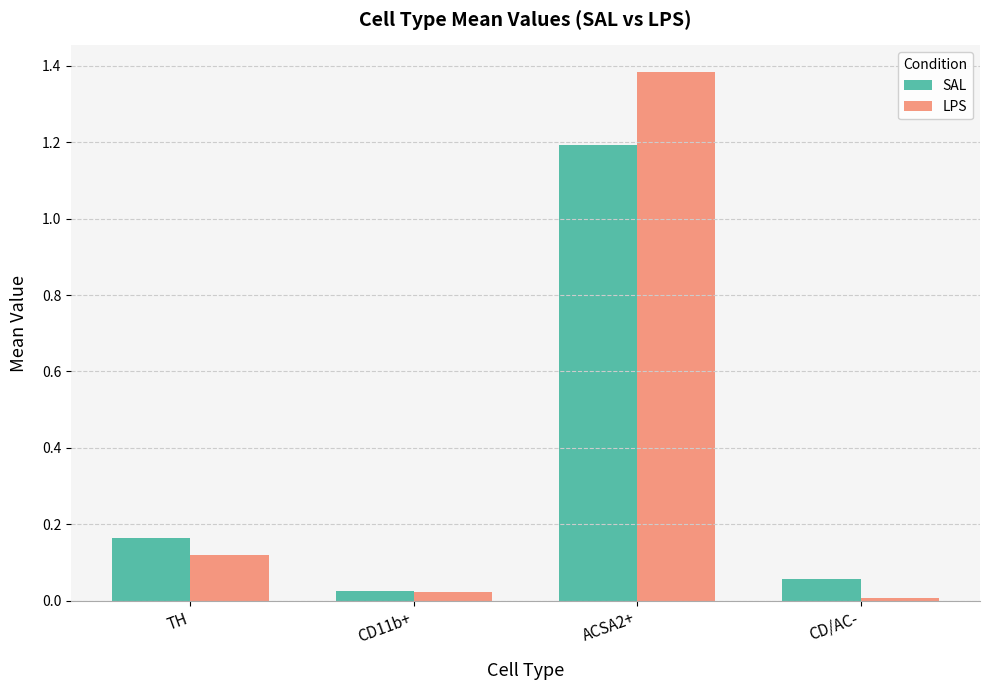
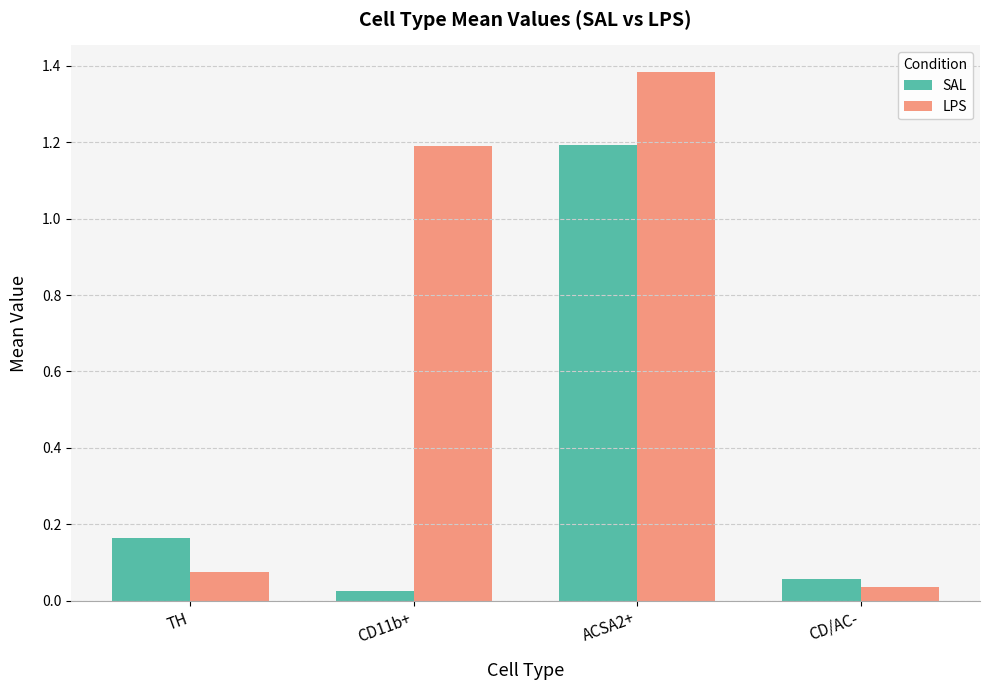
LPS, TH: 0.12 -> 0.08
LPS, CD11b+: 0.02 -> 1.19
LPS, CD/AC-: 0.01 -> 0.04
